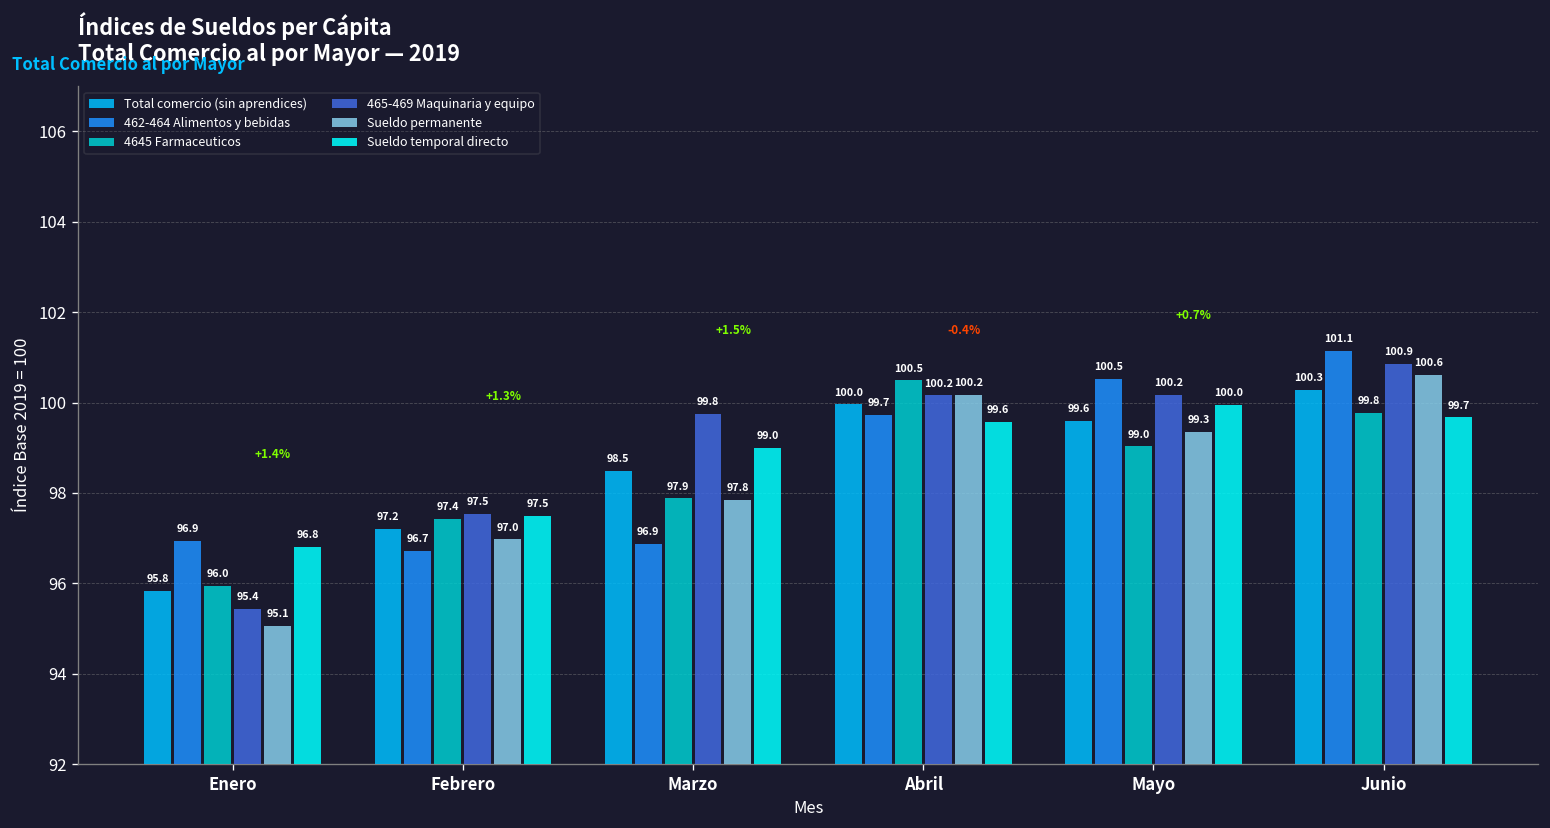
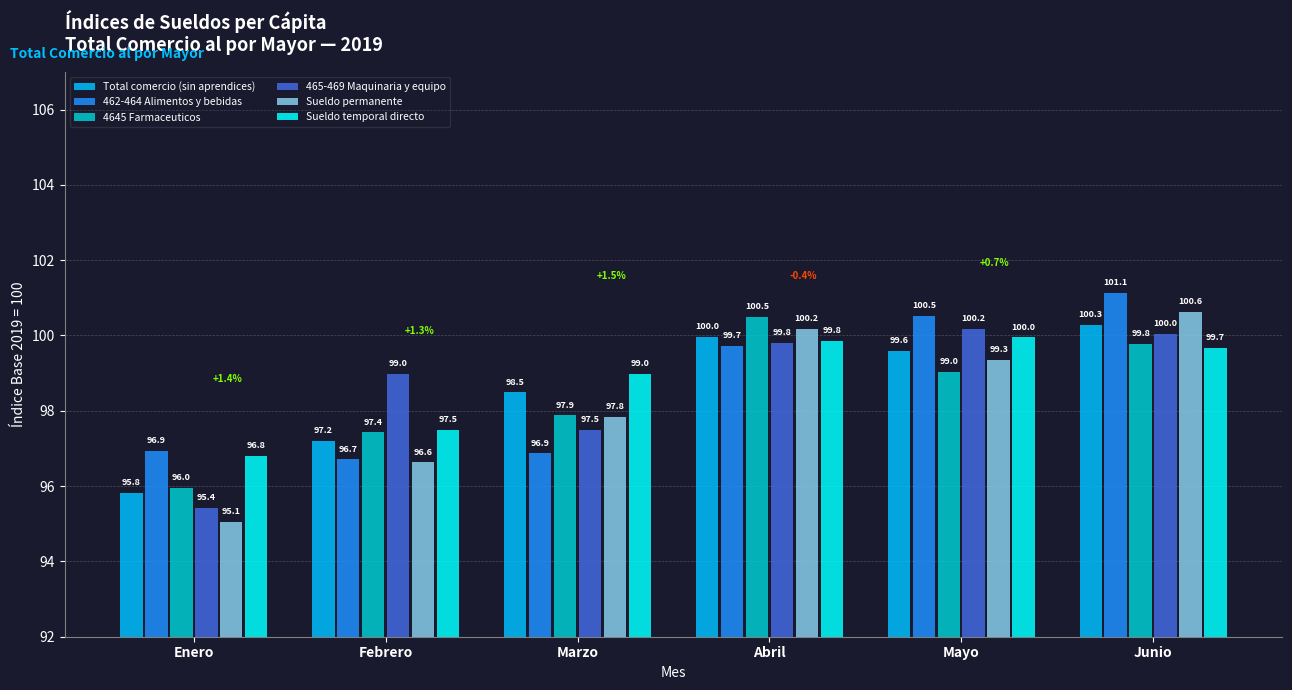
465-469 Maquinaria y equipo, Febrero: 97.5 -> 99.0
Sueldo permanente, Febrero: 97.0 -> 96.6
465-469 Maquinaria y equipo, Marzo: 99.8 -> 97.5
465-469 Maquinaria y equipo, Abril: 100.2 -> 99.8
Sueldo temporal directo, Abril: 99.6 -> 99.8
465-469 Maquinaria y equipo, Junio: 100.9 -> 100.0
